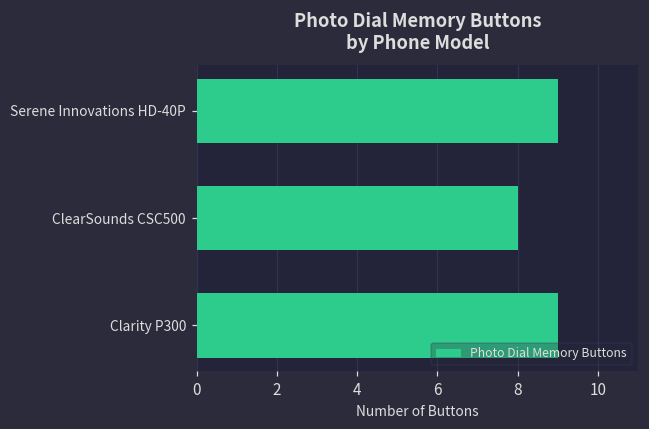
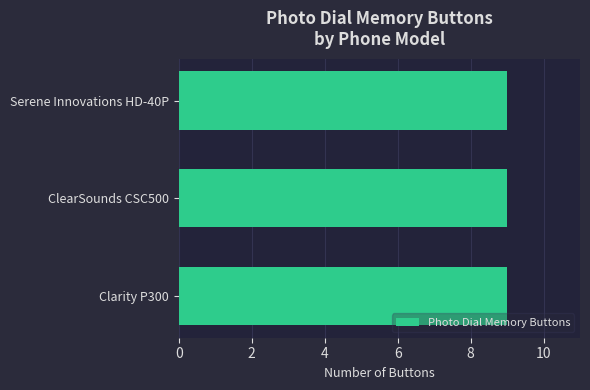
ClearSounds CSC500: 8 -> 9
